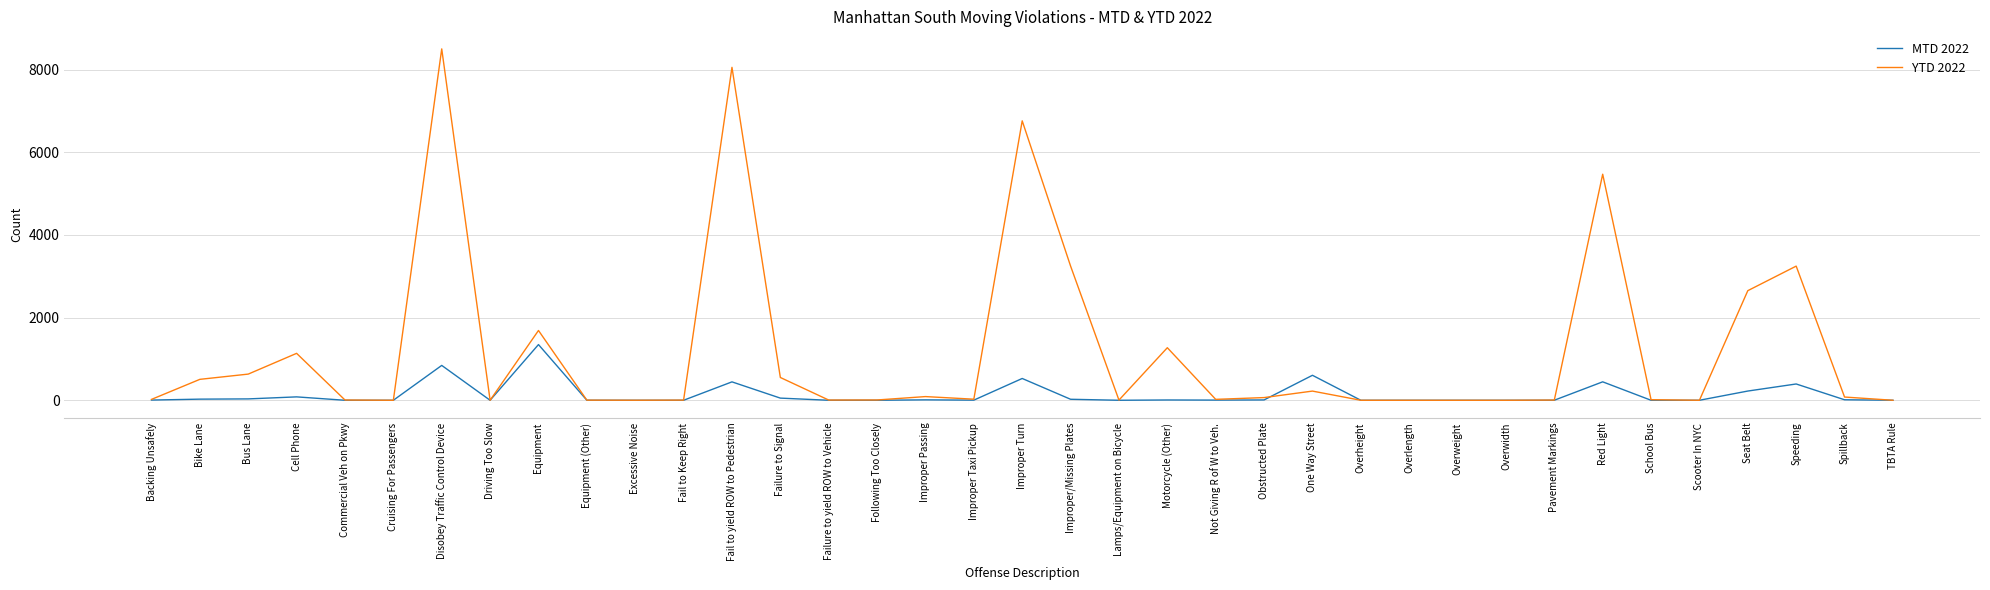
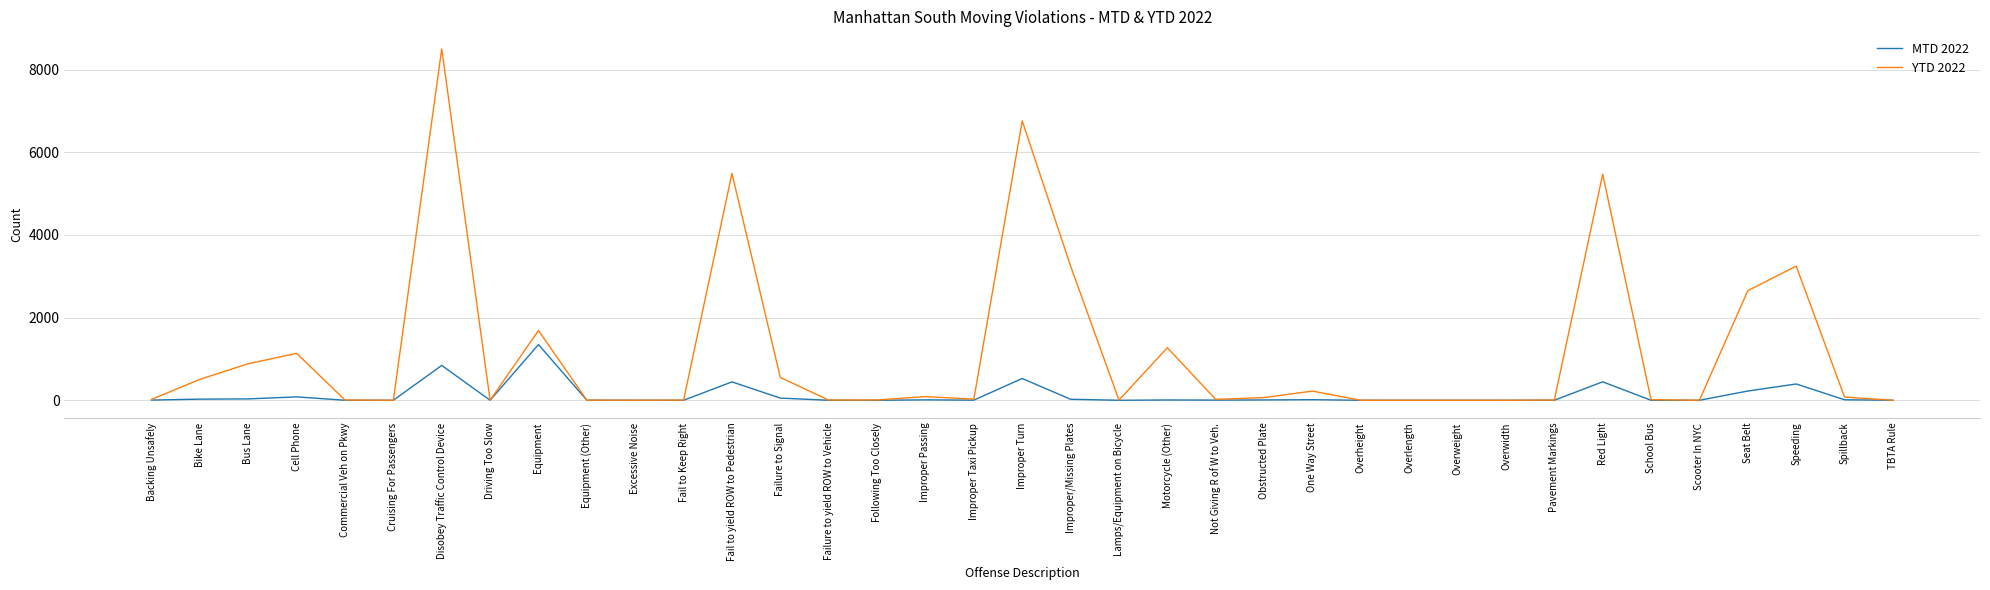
YTD 2022, Bus Lane: 600 -> 900
YTD 2022, Fail to yield ROW to Pedestrian: 8100 -> 5500
MTD 2022, One Way Street: 600 -> 0
